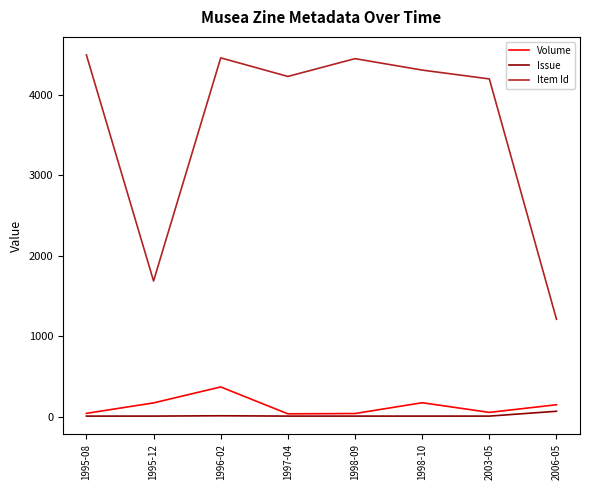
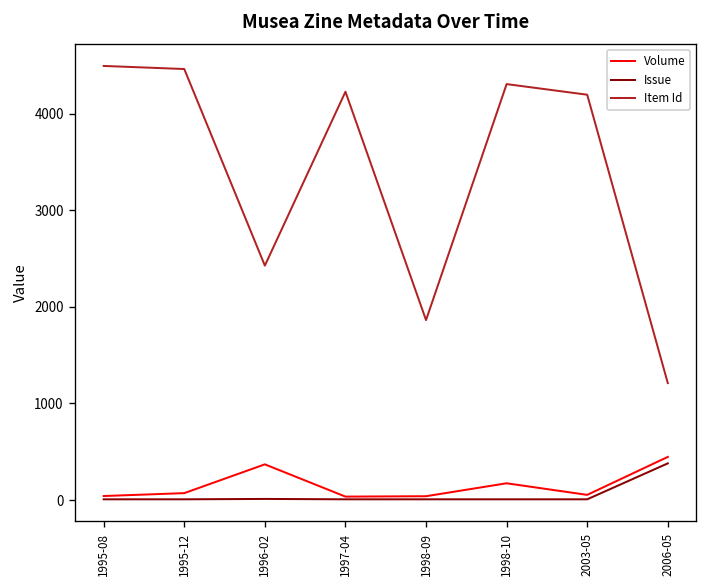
Volume, 1995-12: 200 -> 100
Item Id, 1995-12: 1700 -> 4500
Item Id, 1996-02: 4500 -> 2400
Item Id, 1998-09: 4400 -> 1900
Volume, 2006-05: 100 -> 400
Issue, 2006-05: 100 -> 400
